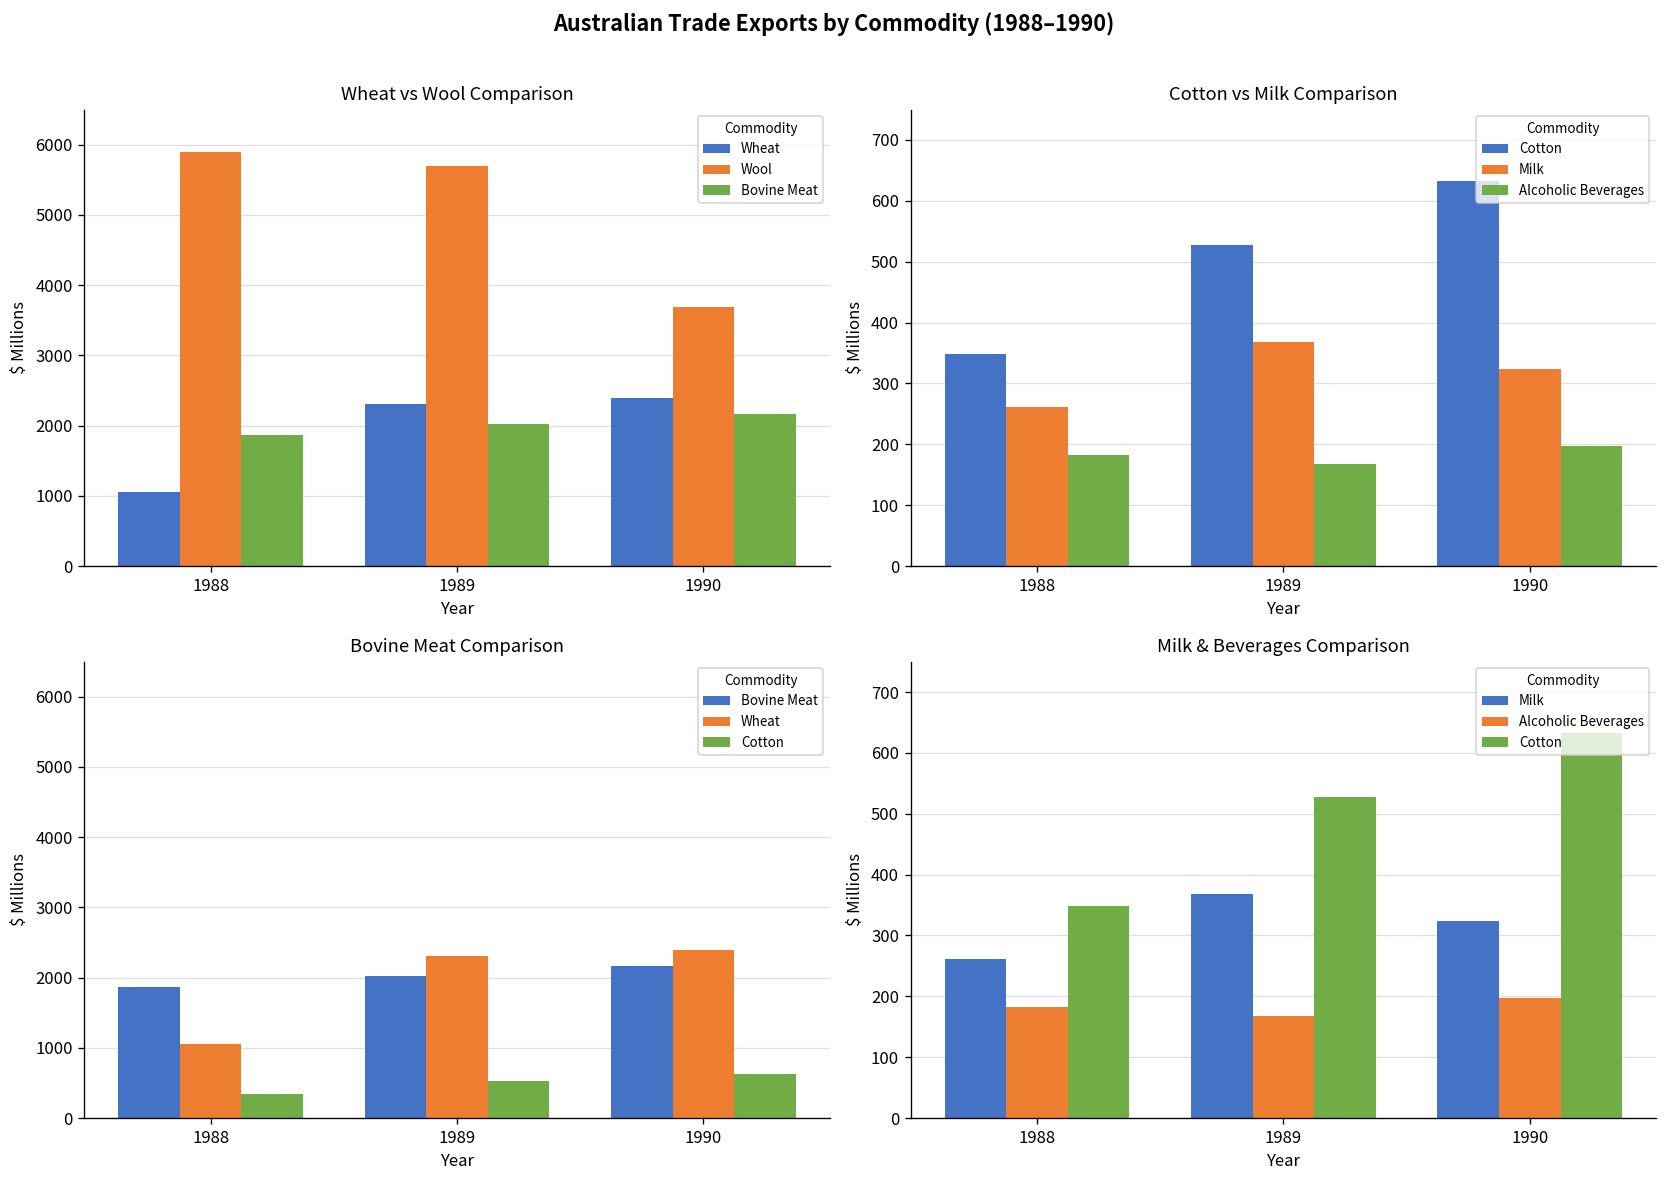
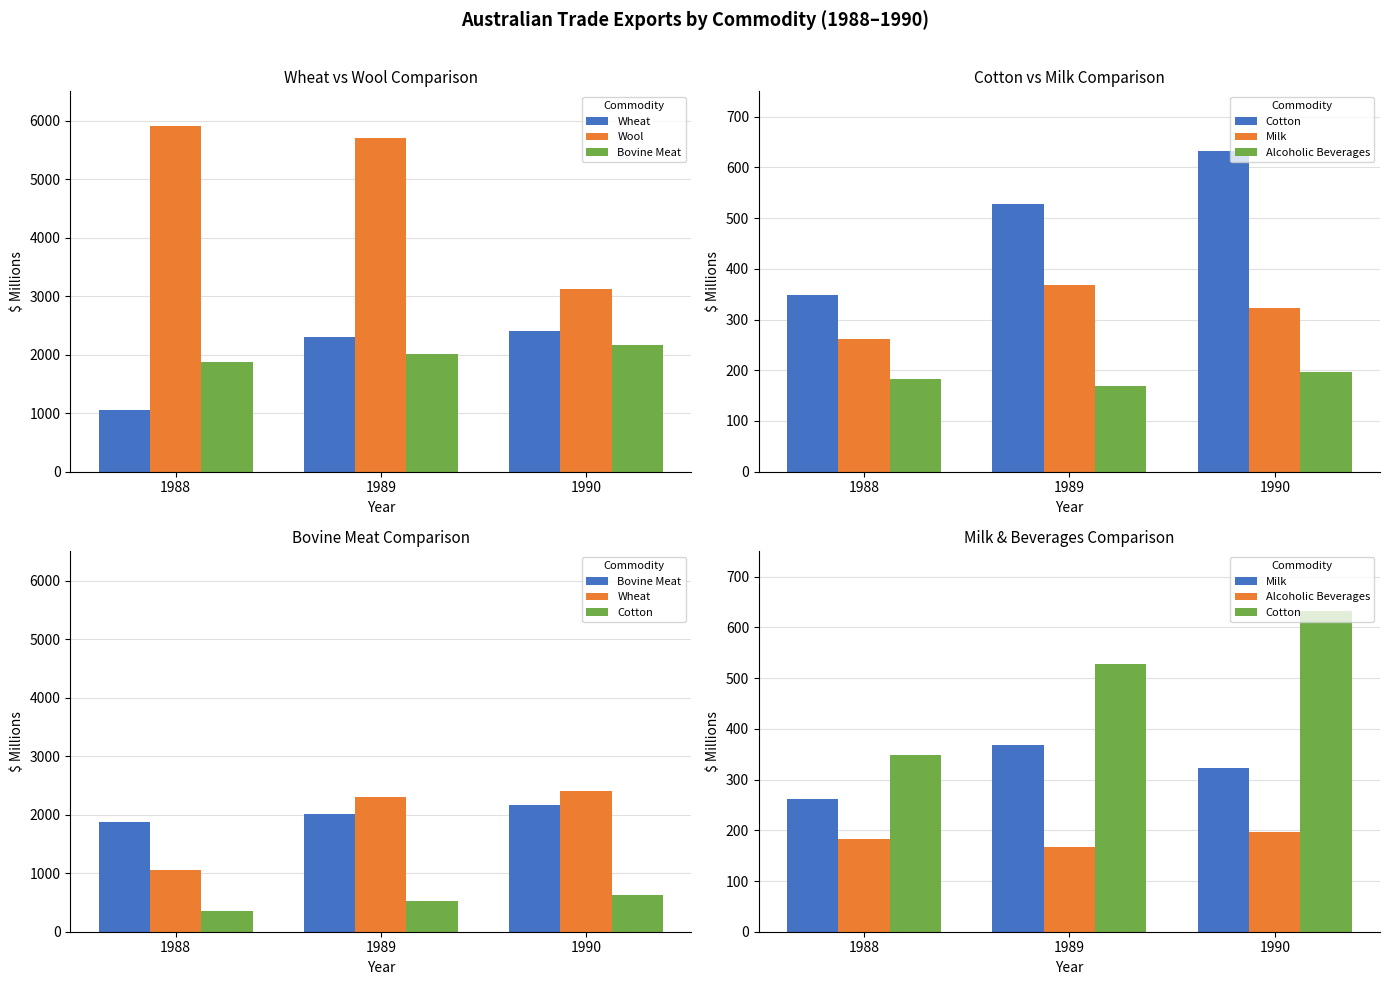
Wheat vs Wool Comparison, Wool, 1990: 3700 -> 3100
